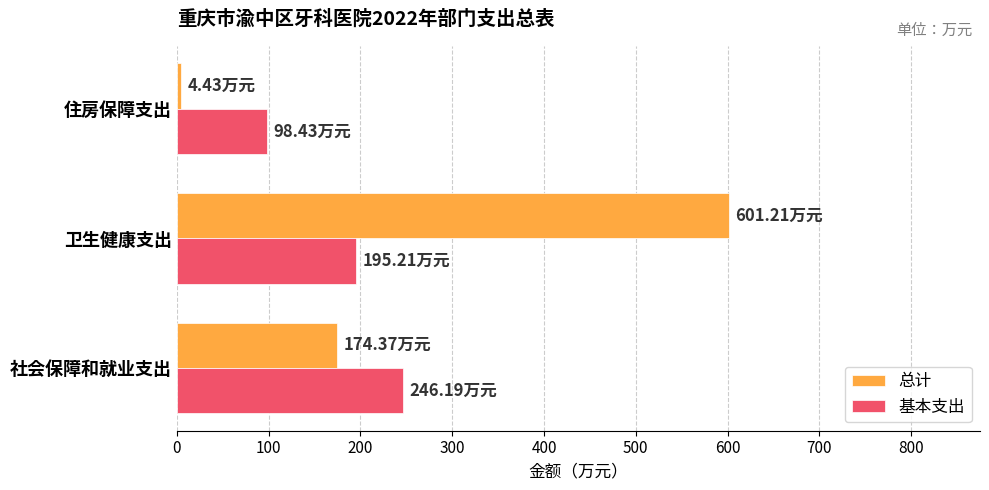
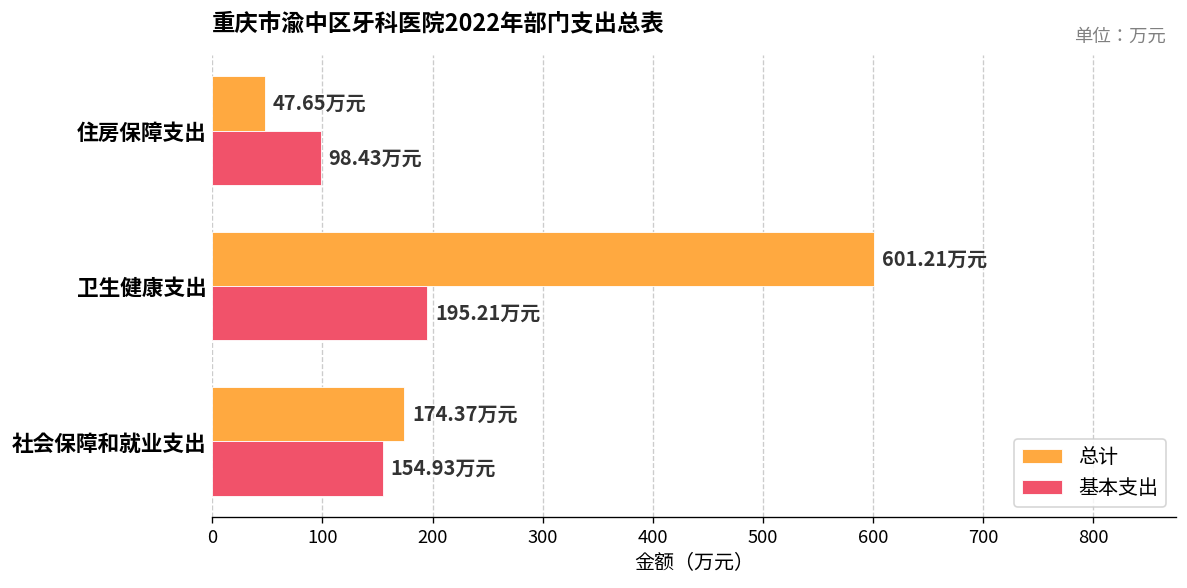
总计, 住房保障支出: 4.43 -> 47.65
基本支出, 社会保障和就业支出: 246.19 -> 154.93
